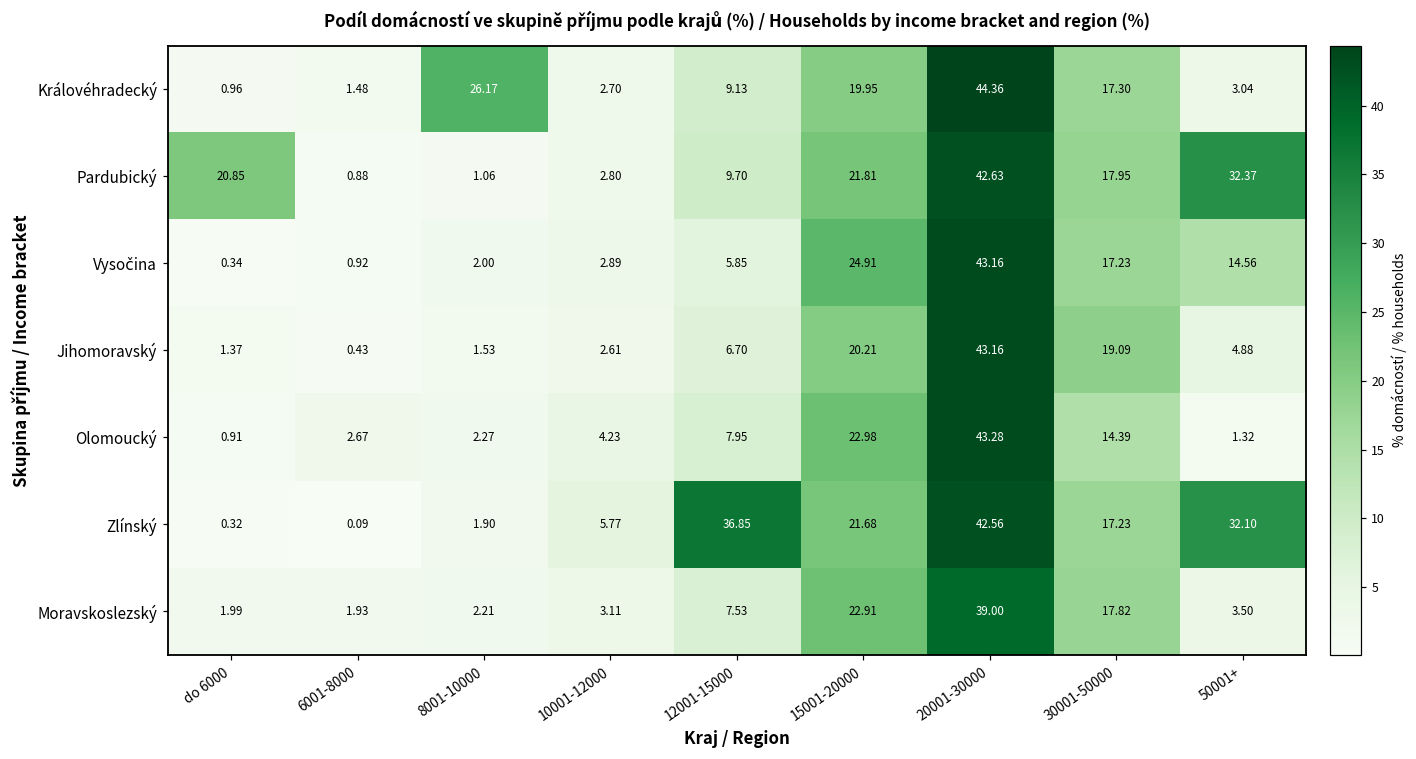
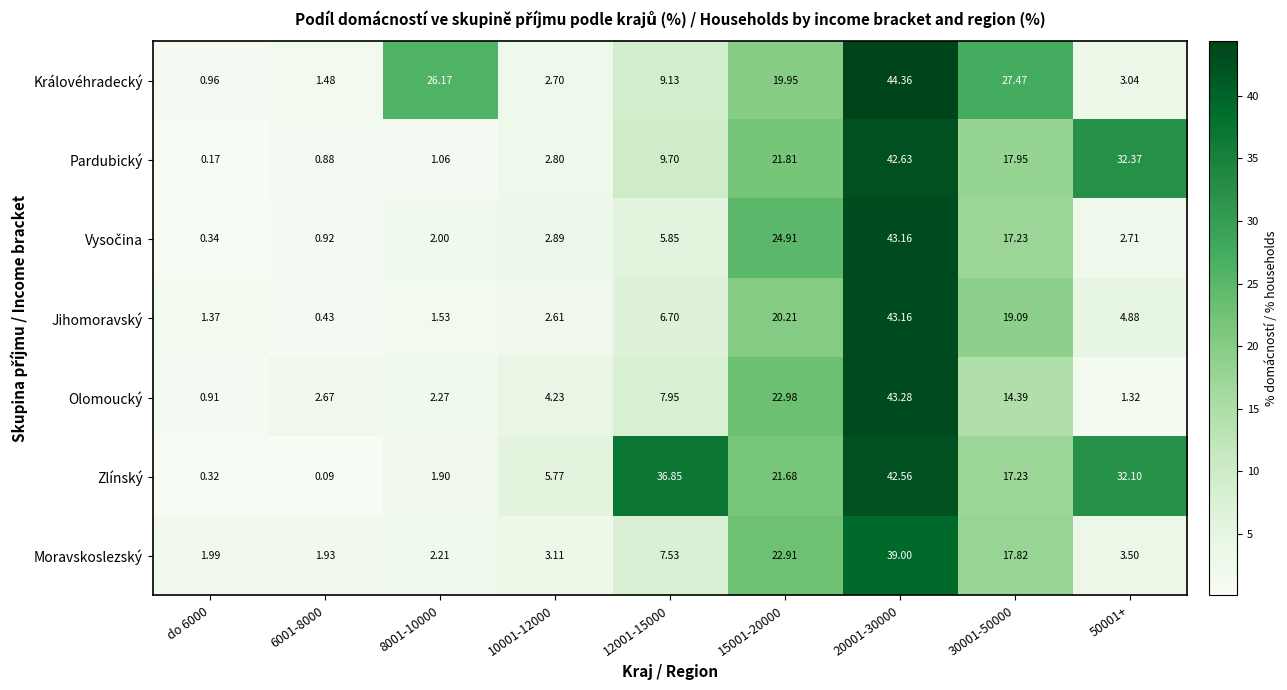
Královéhradecký, 30001-50000: 17.30 -> 27.47
Pardubický, do 6000: 20.85 -> 0.17
Vysočina, 50001+: 14.56 -> 2.71
